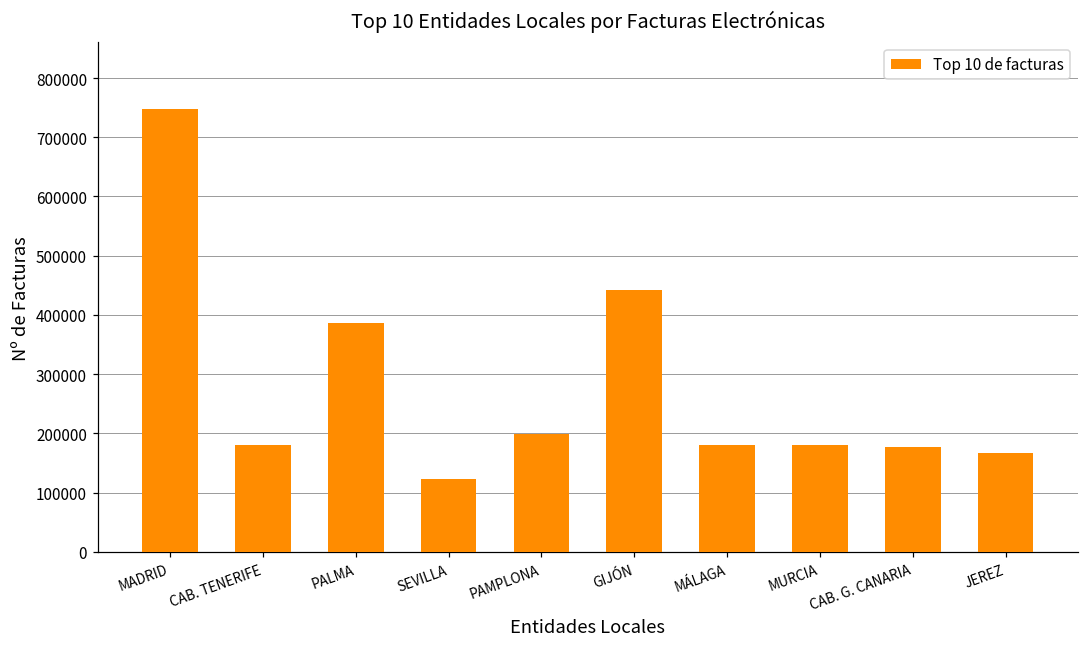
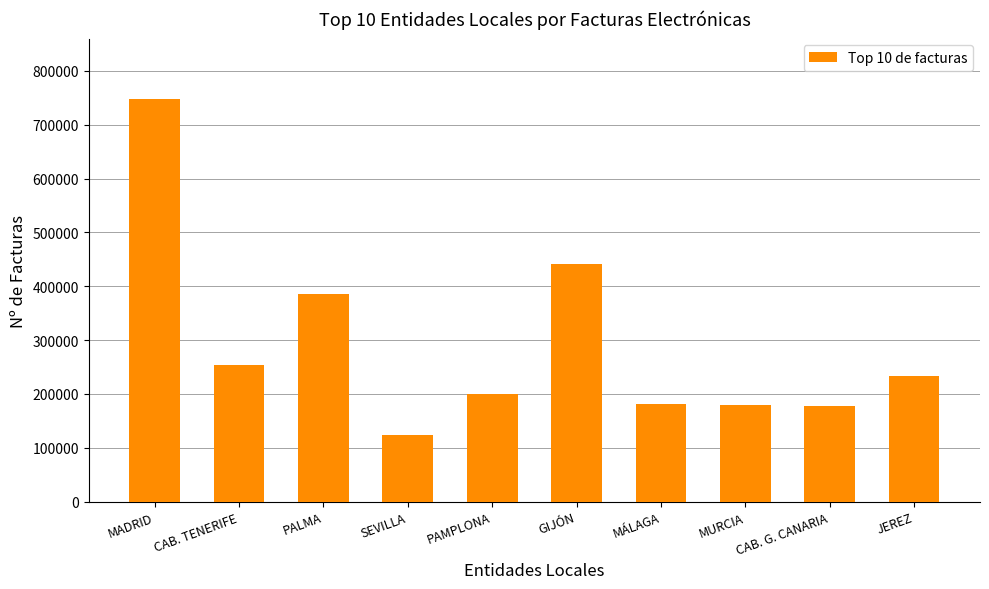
CAB. TENERIFE: 180000 -> 250000
JEREZ: 170000 -> 230000
